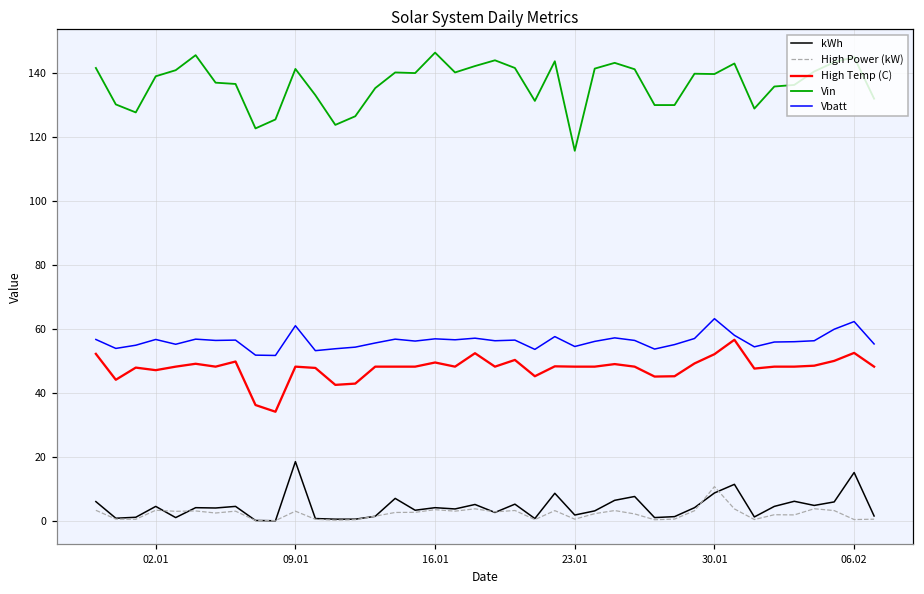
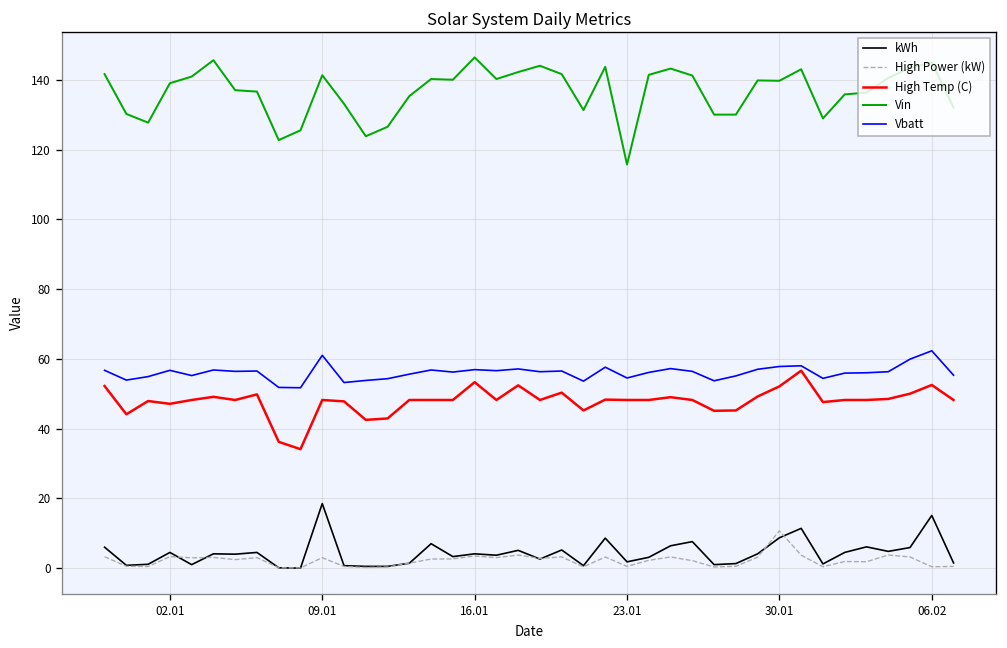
High Temp (C), 16.01: 50 -> 53
Vbatt, 30.01: 63 -> 58
